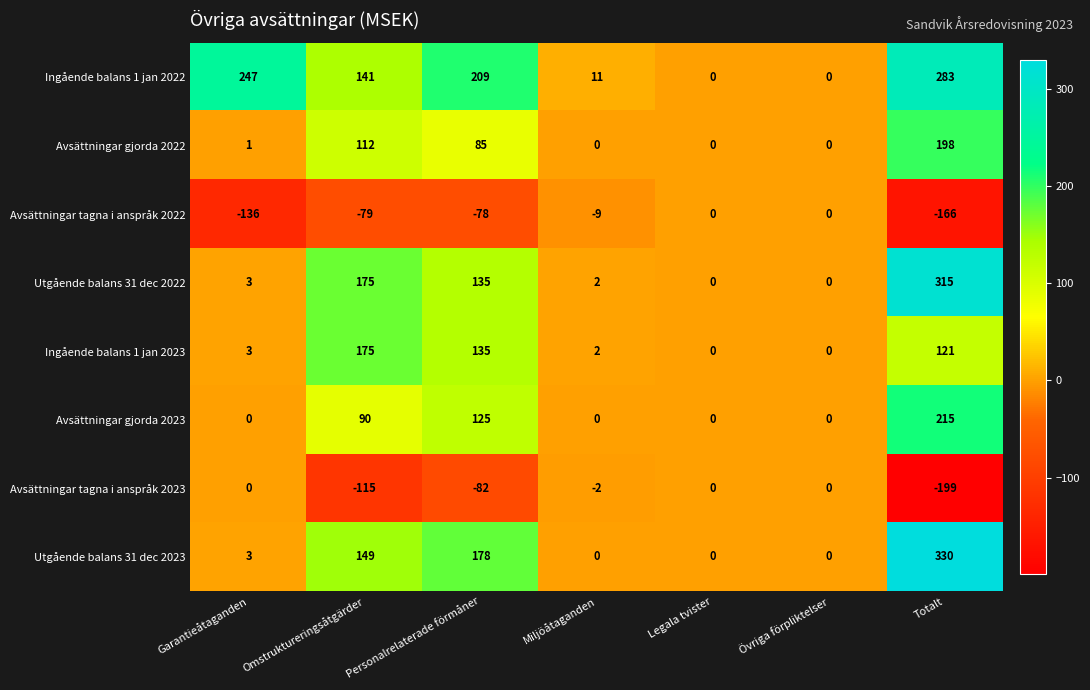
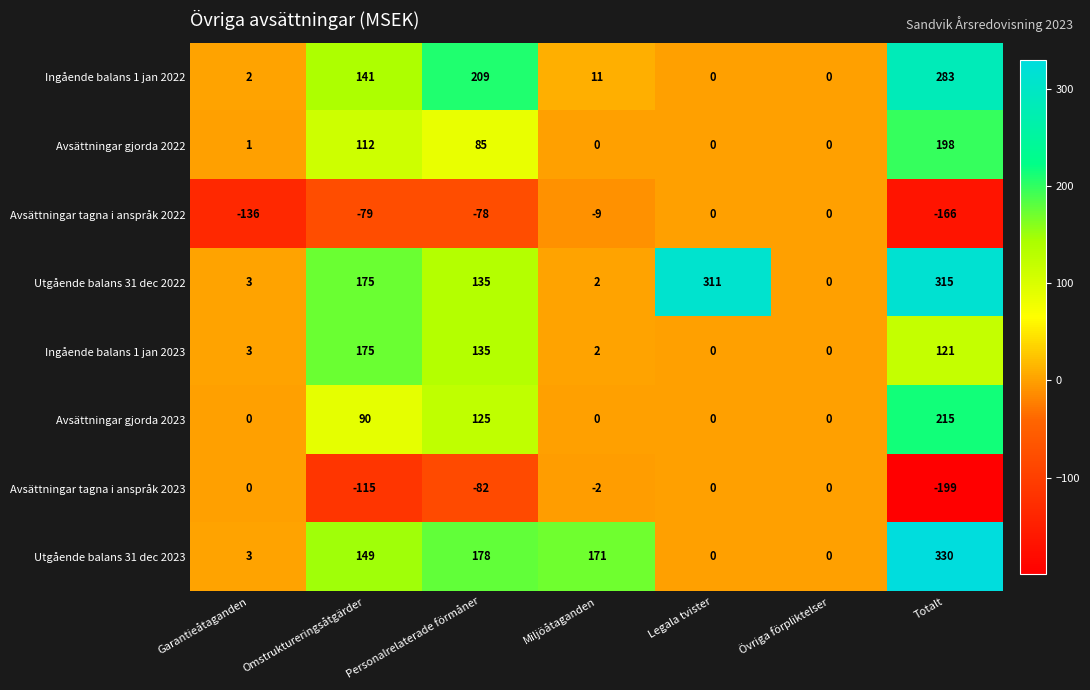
Ingående balans 1 jan 2022, Garantieåtaganden: 247 -> 2
Utgående balans 31 dec 2022, Legala tvister: 0 -> 311
Utgående balans 31 dec 2023, Miljöåtaganden: 0 -> 171
